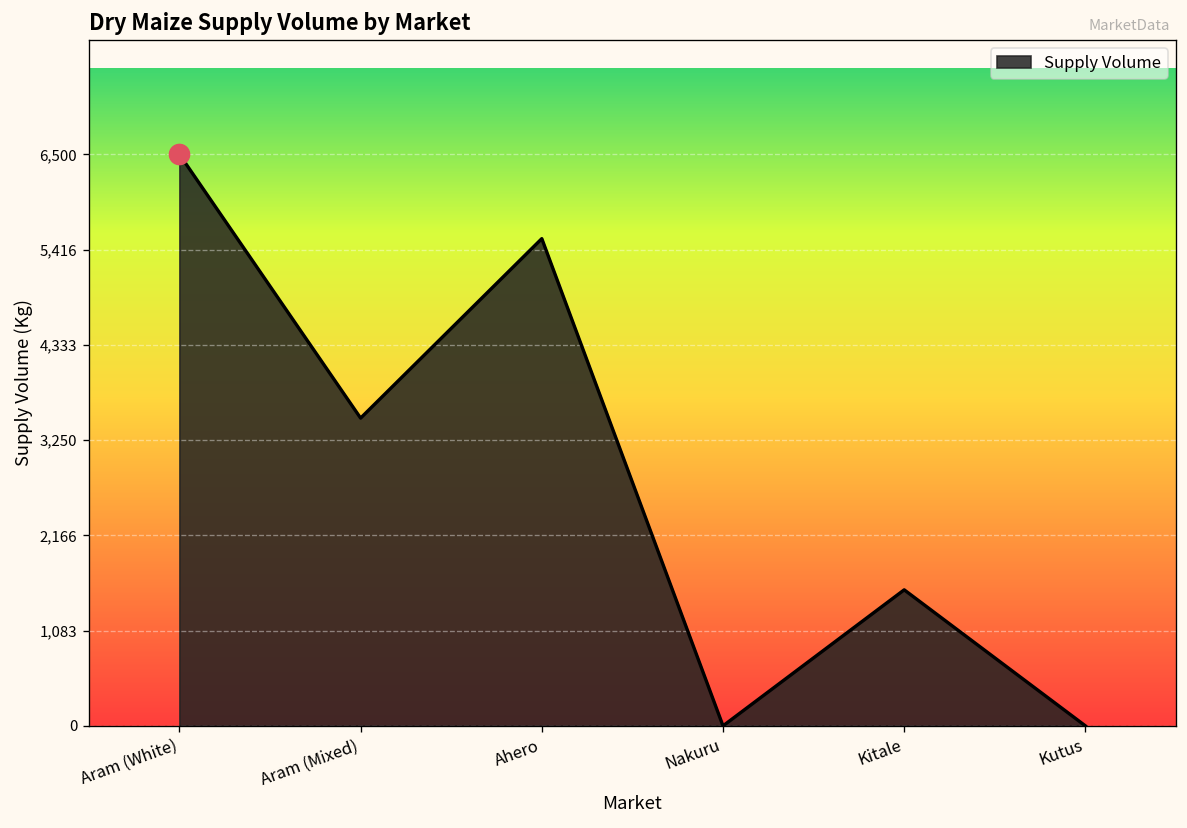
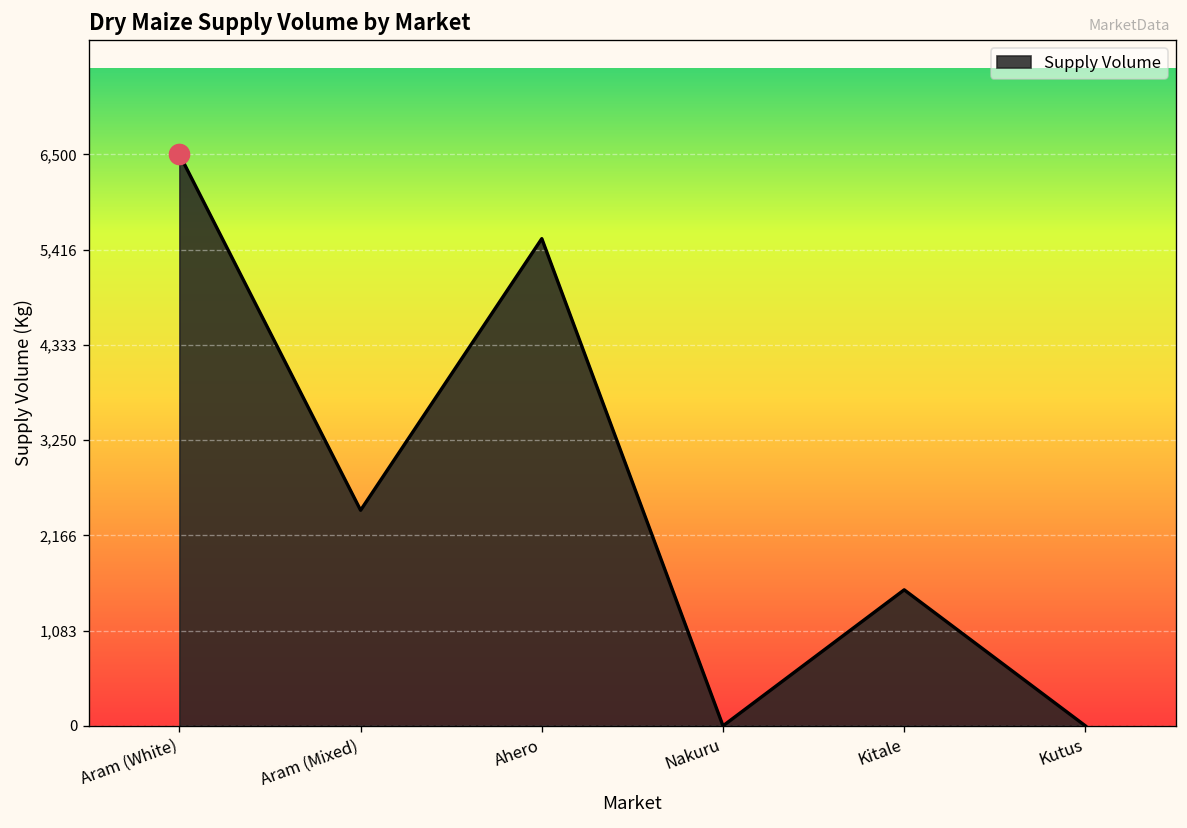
Supply Volume, Aram (Mixed): 3,500 -> 2,500
